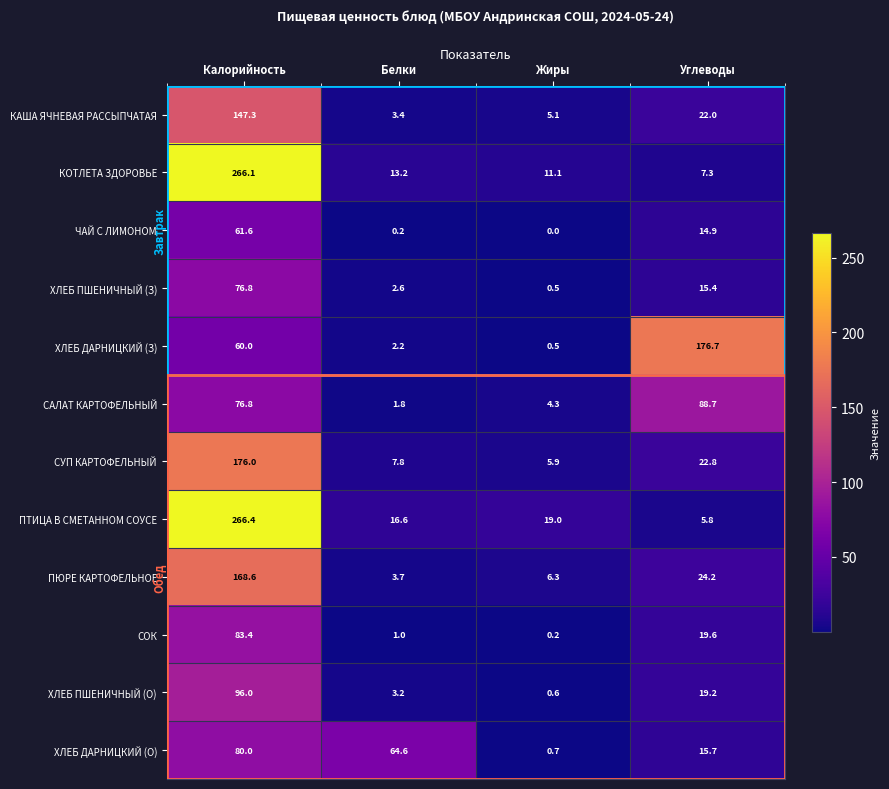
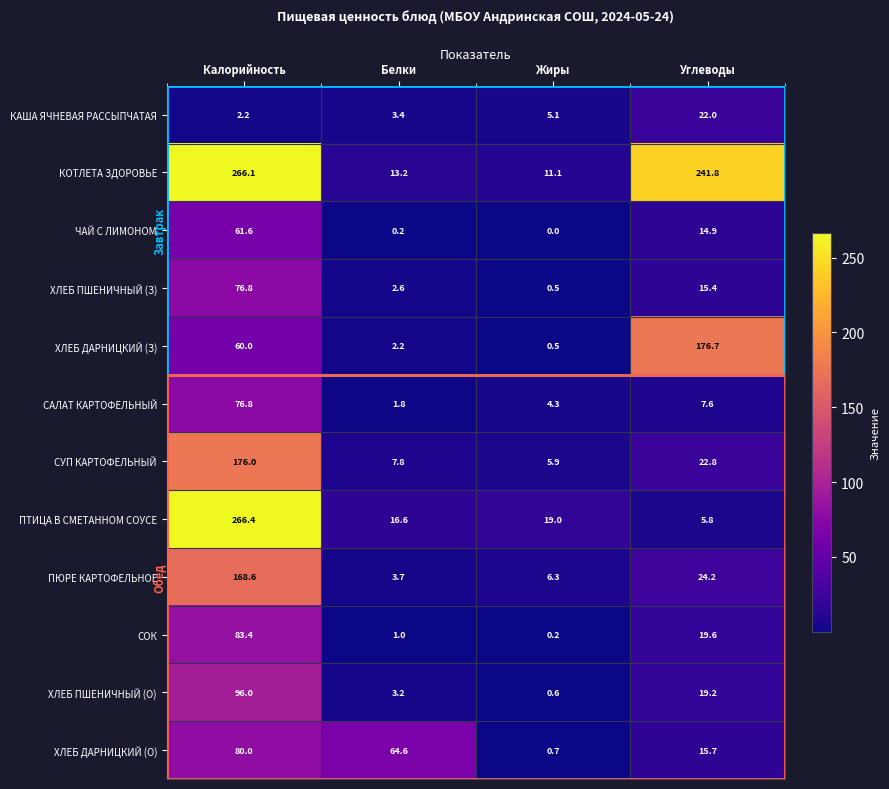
КАША ЯЧНЕВАЯ РАССЫПЧАТАЯ, Калорийность: 147.3 -> 2.2
КОТЛЕТА ЗДОРОВЬЕ, Углеводы: 7.3 -> 241.8
САЛАТ КАРТОФЕЛЬНЫЙ, Углеводы: 88.7 -> 7.6
